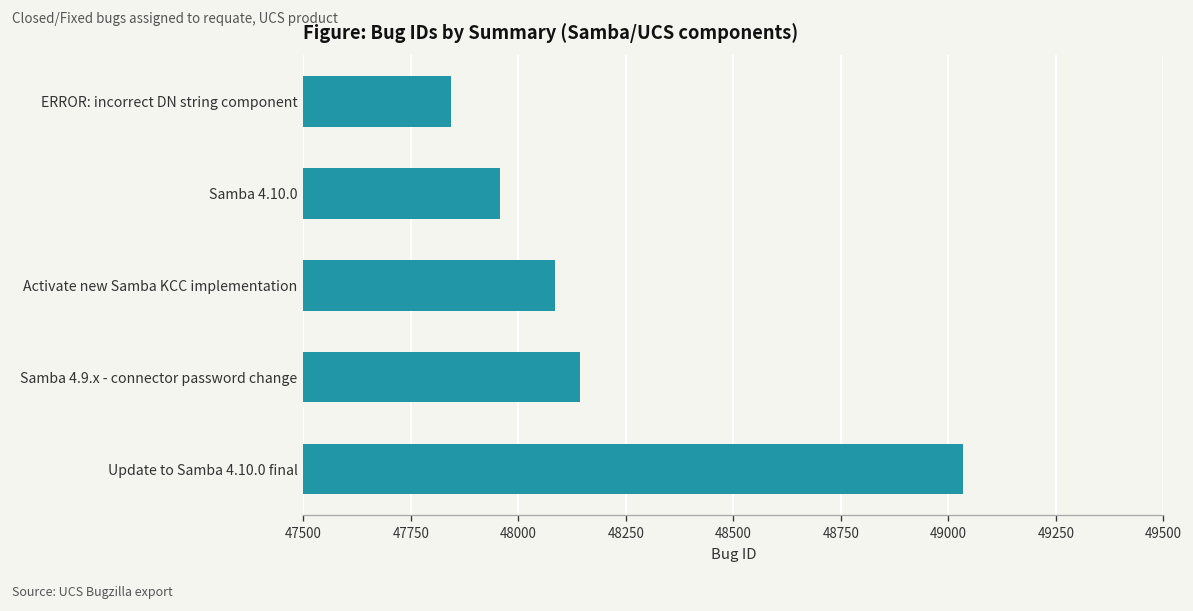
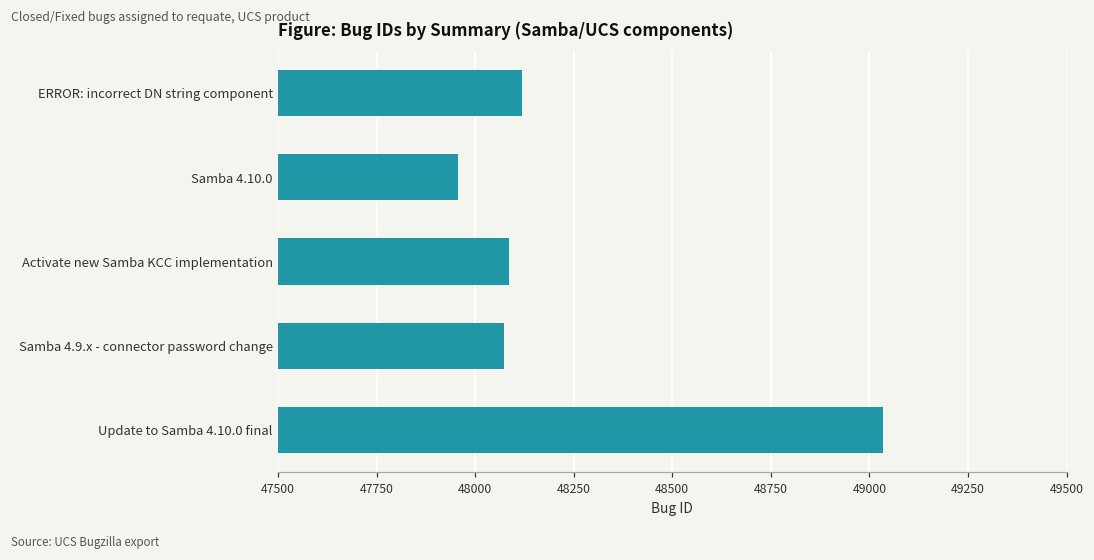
ERROR: incorrect DN string component: 47840 -> 48120
Samba 4.9.x - connector password change: 48140 -> 48070
